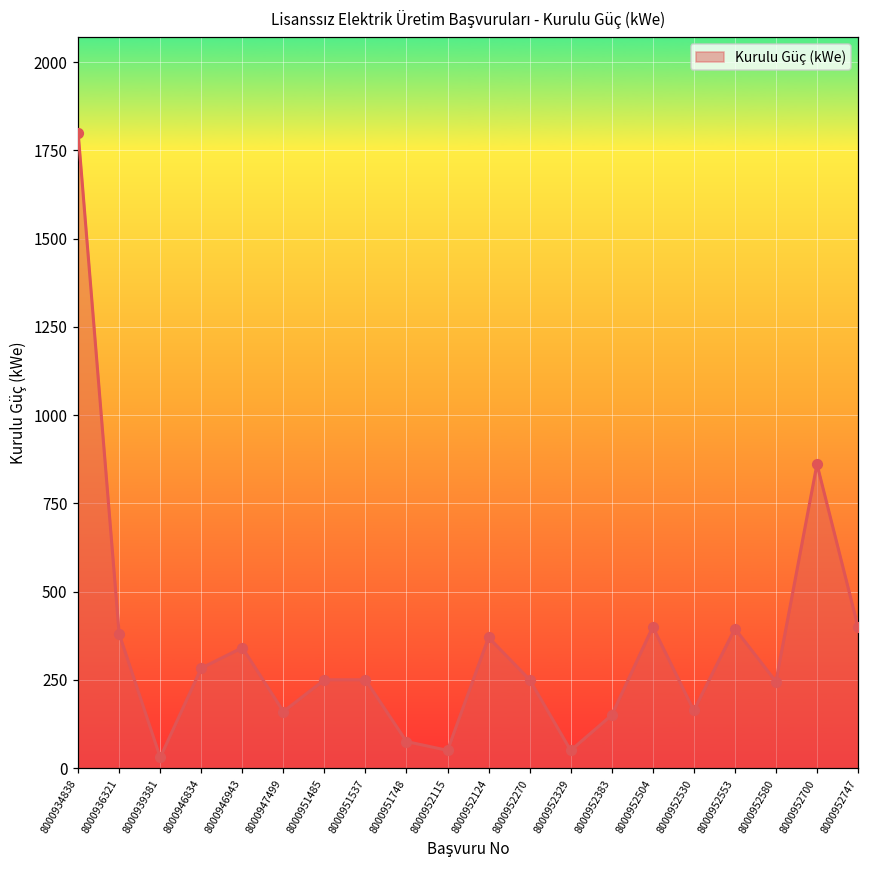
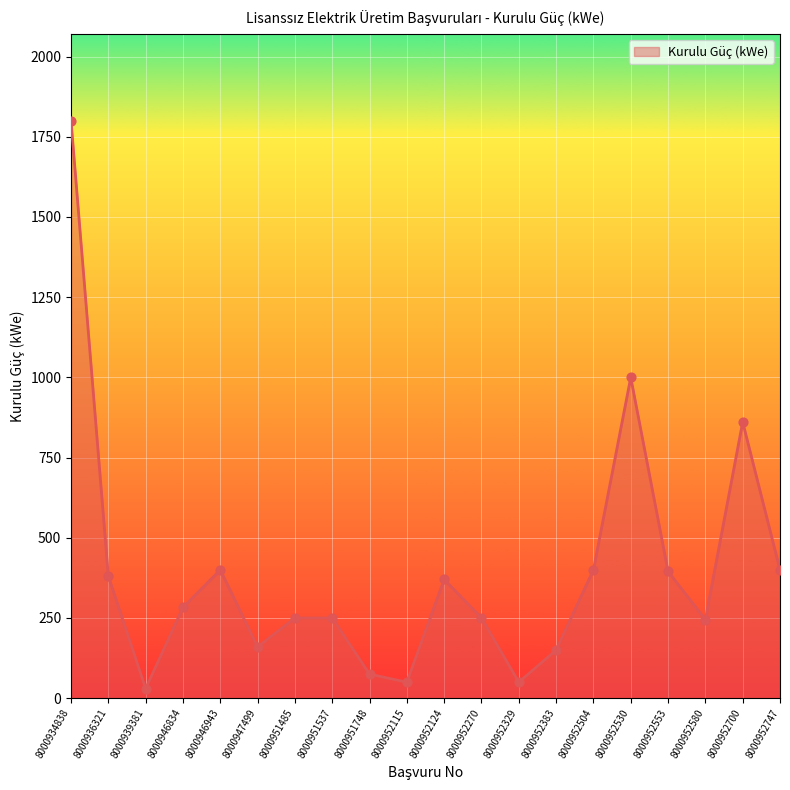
8000946943: 340 -> 400
8000952530: 160 -> 1000
